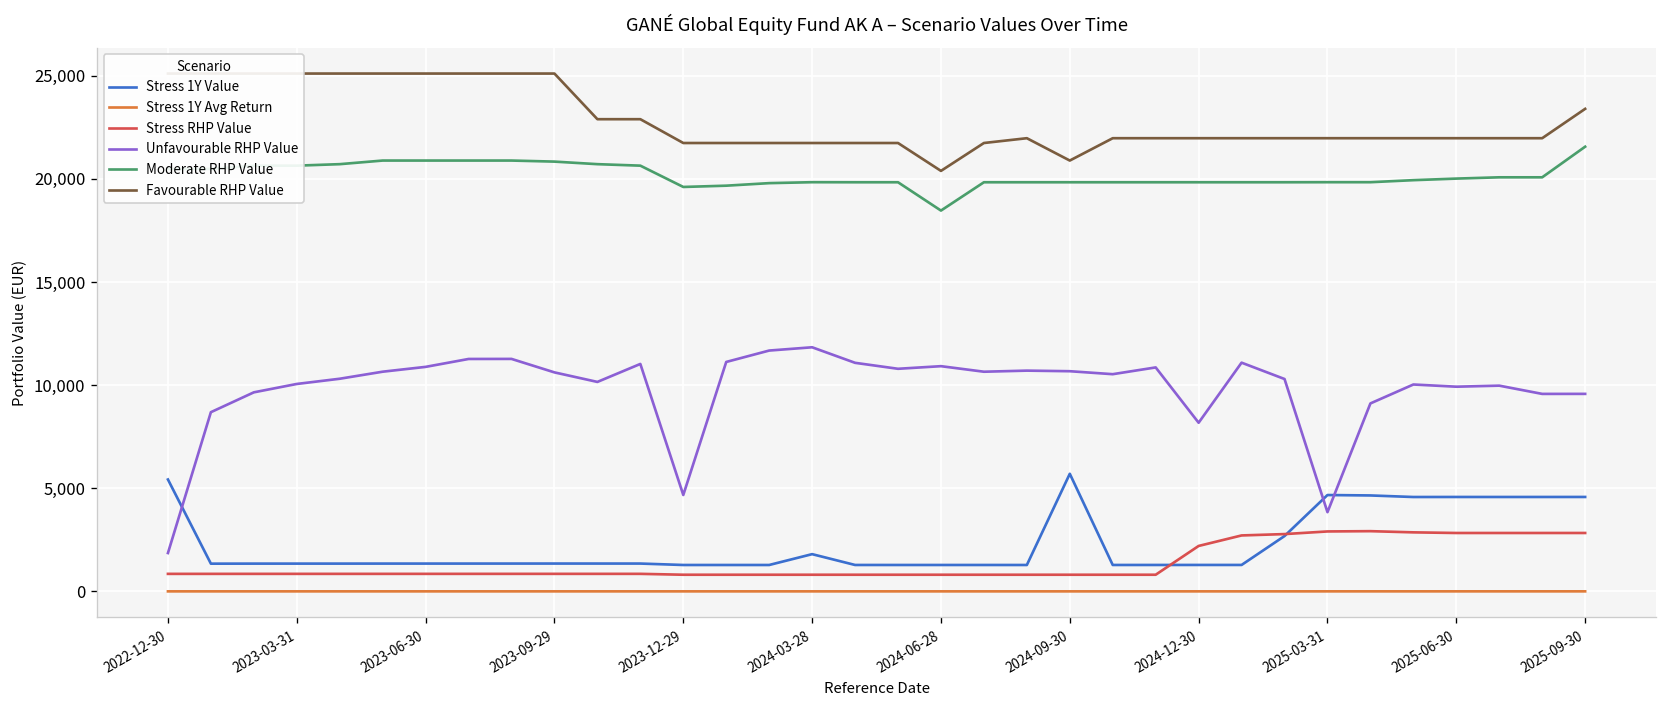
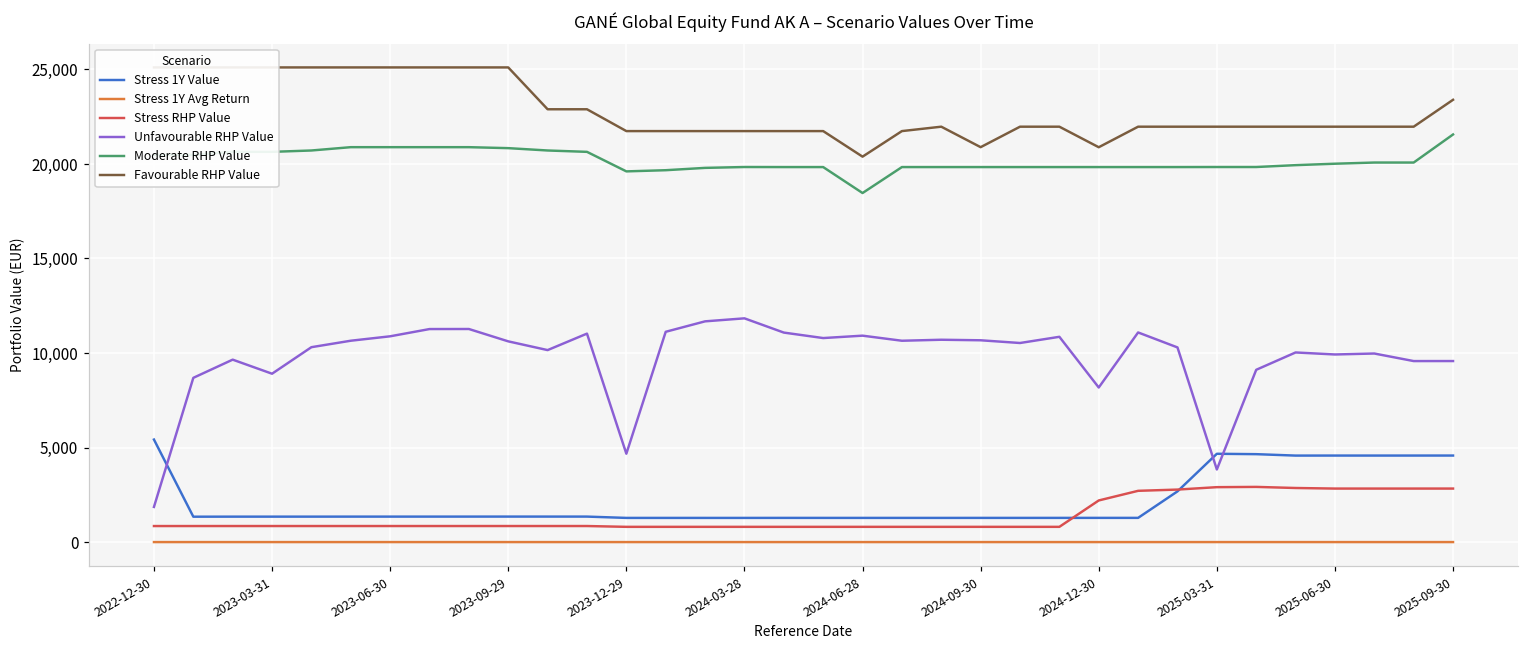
Unfavourable RHP Value, 2023-03-31: 10,100 -> 8,900
Stress 1Y Value, 2024-03-28: 1,800 -> 1,300
Stress 1Y Value, 2024-09-30: 5,700 -> 1,300
Favourable RHP Value, 2024-12-30: 22,000 -> 20,900
